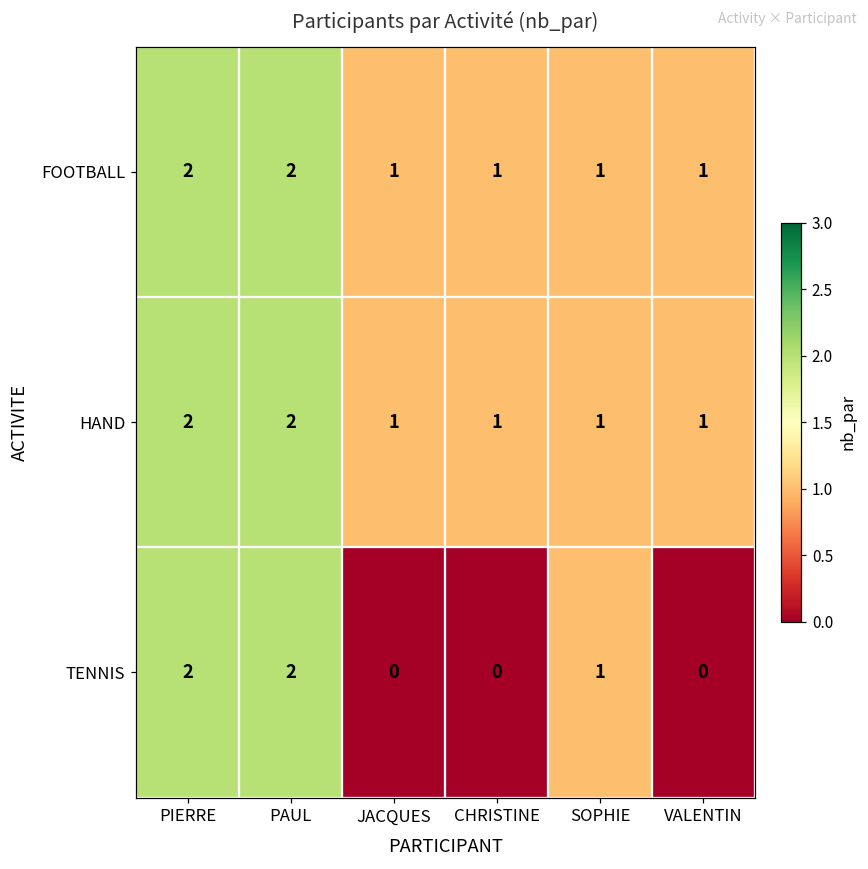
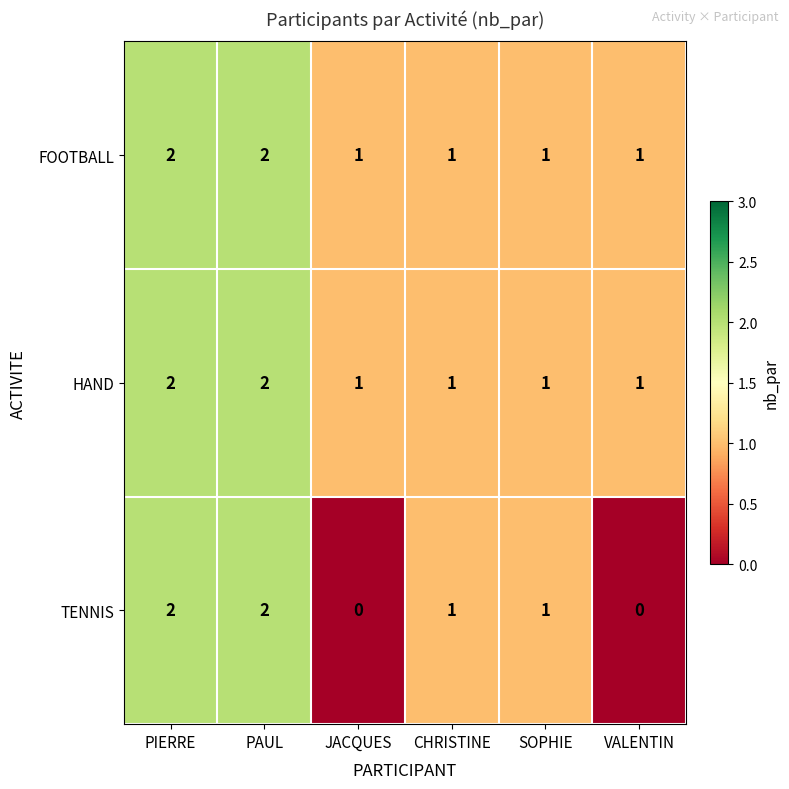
TENNIS, CHRISTINE: 0 -> 1
